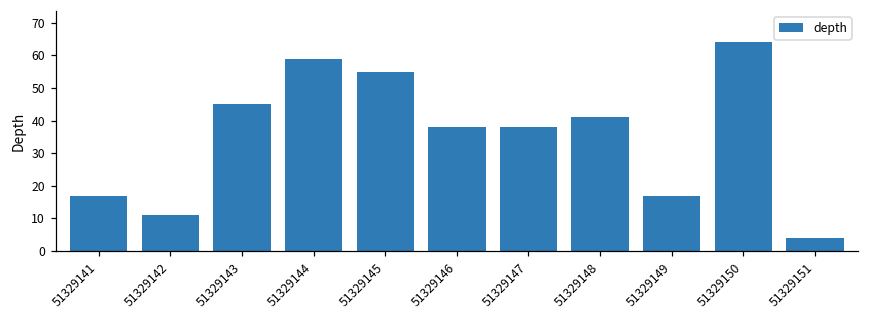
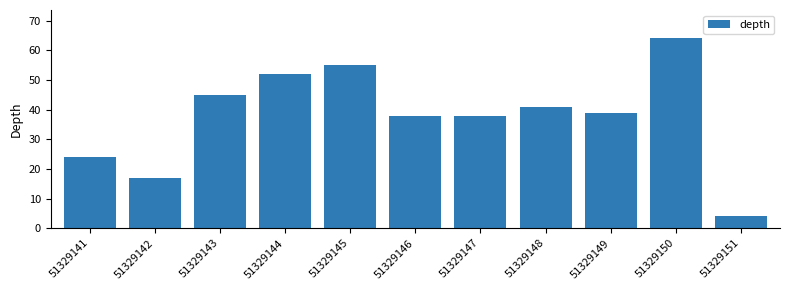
51329141: 17 -> 24
51329142: 11 -> 17
51329144: 59 -> 52
51329149: 17 -> 39
